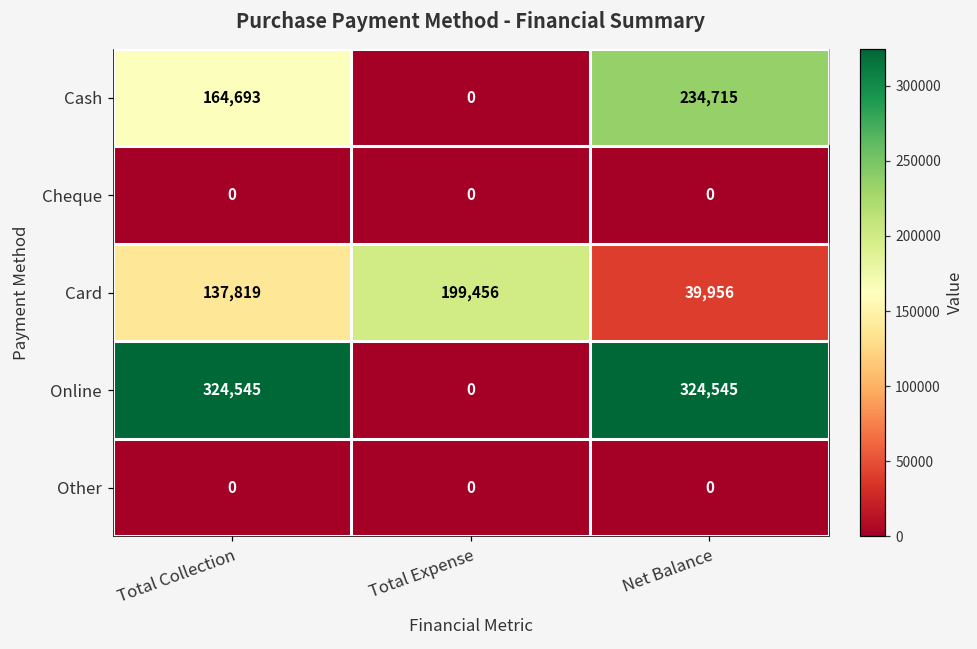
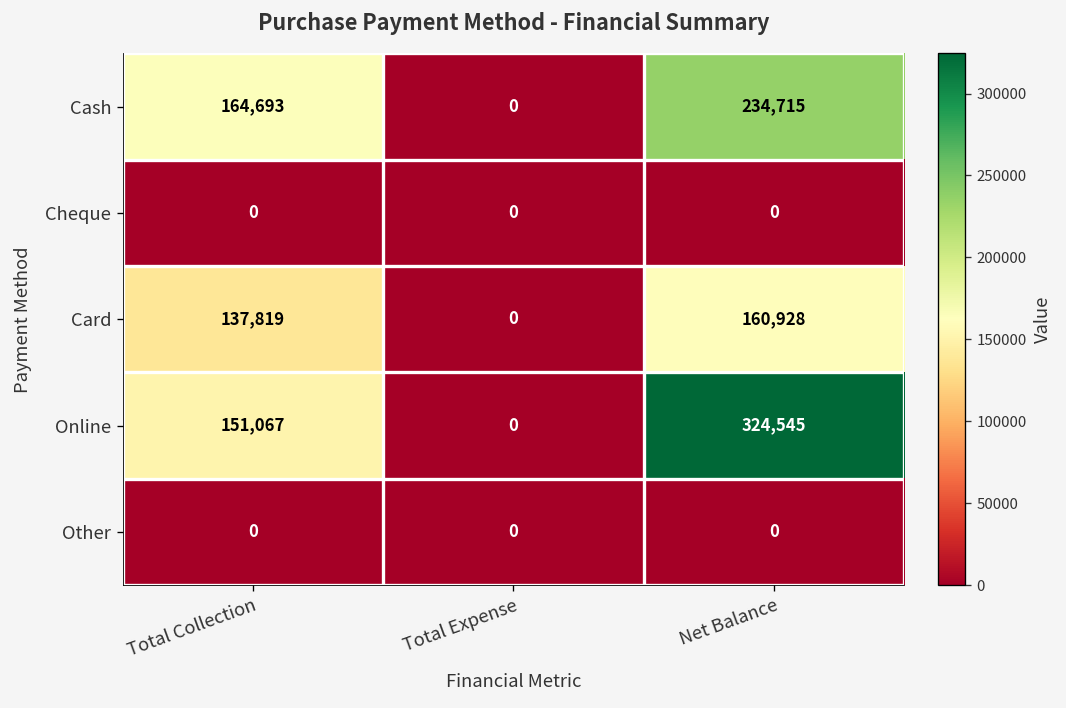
Card, Total Expense: 199,456 -> 0
Card, Net Balance: 39,956 -> 160,928
Online, Total Collection: 324,545 -> 151,067
